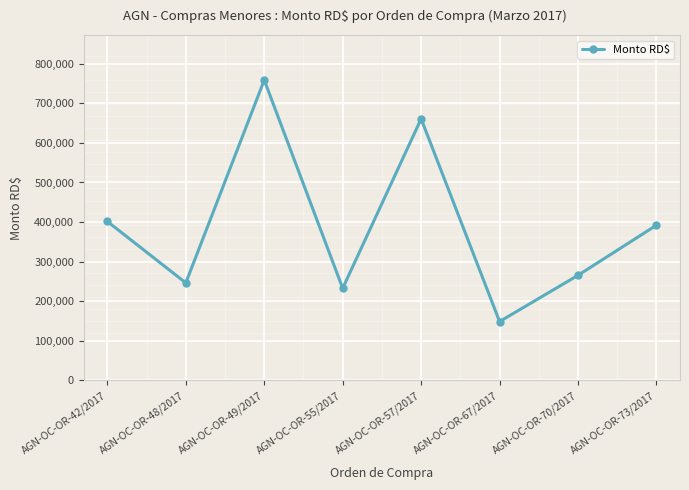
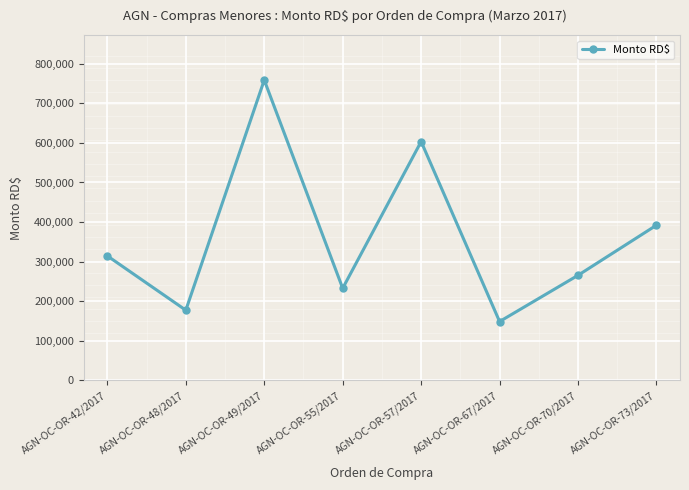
AGN-OC-OR-42/2017: 400,000 -> 310,000
AGN-OC-OR-48/2017: 250,000 -> 180,000
AGN-OC-OR-57/2017: 660,000 -> 600,000
